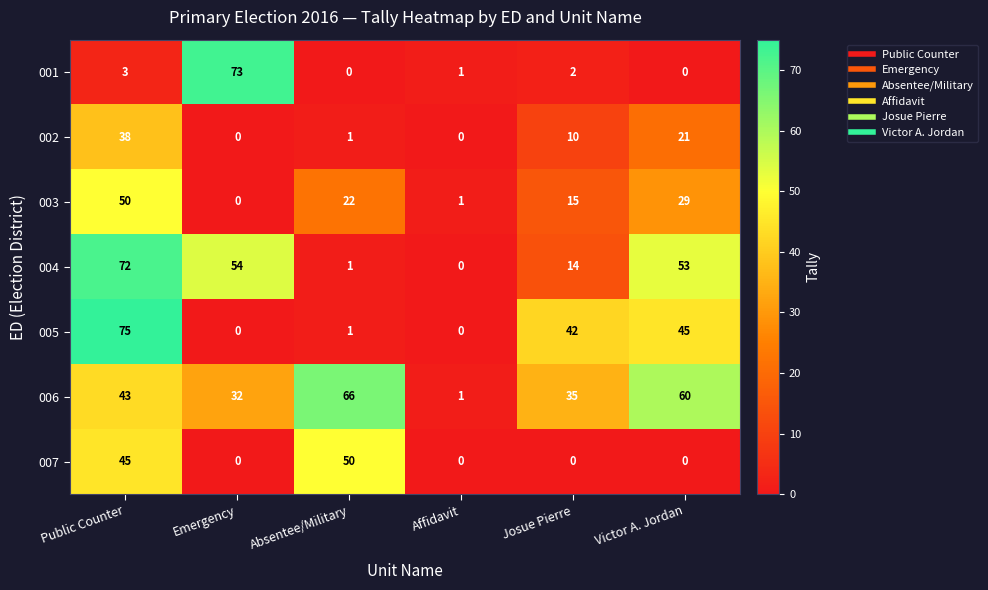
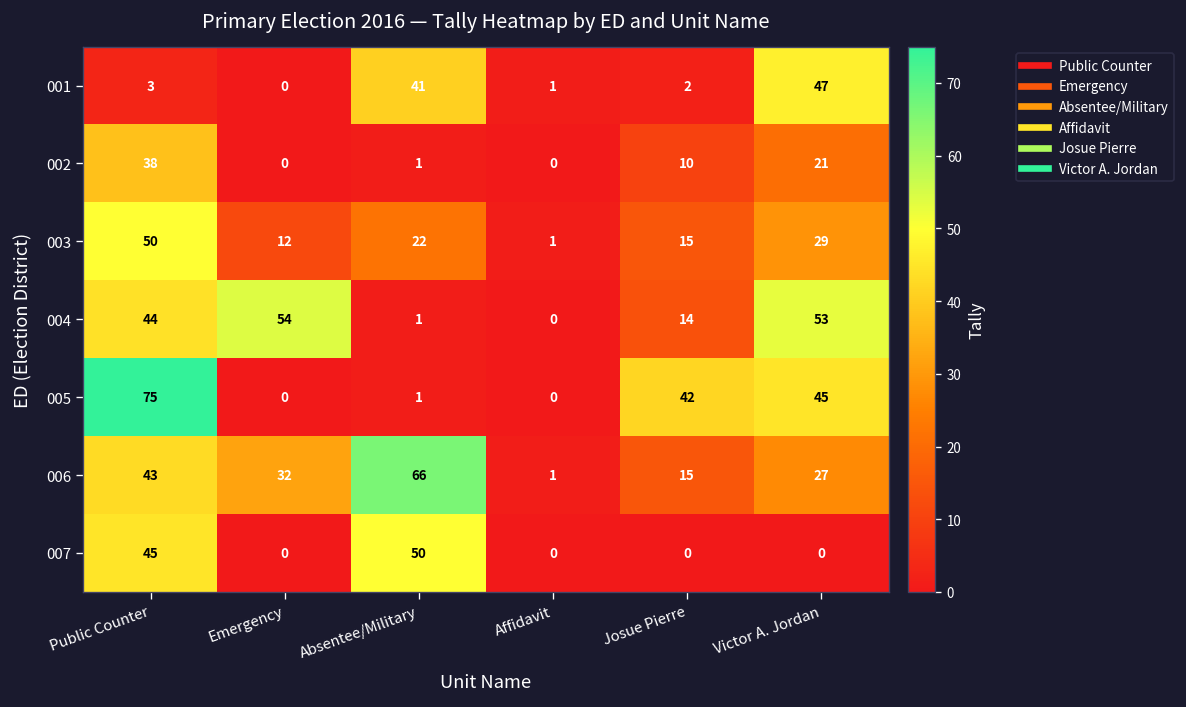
001, Emergency: 73 -> 0
001, Absentee/Military: 0 -> 41
001, Victor A. Jordan: 0 -> 47
003, Emergency: 0 -> 12
004, Public Counter: 72 -> 44
006, Josue Pierre: 35 -> 15
006, Victor A. Jordan: 60 -> 27
